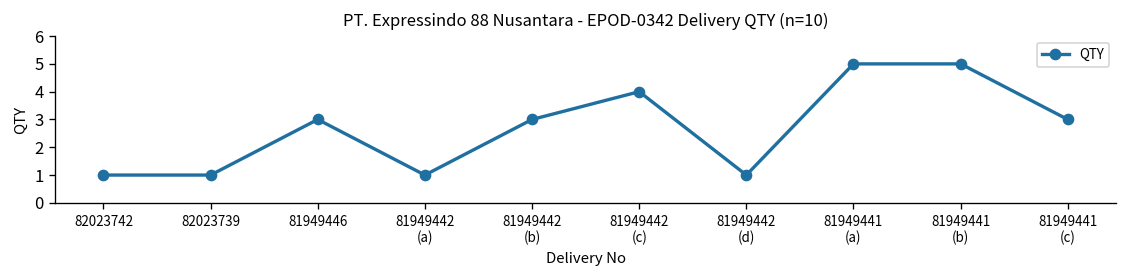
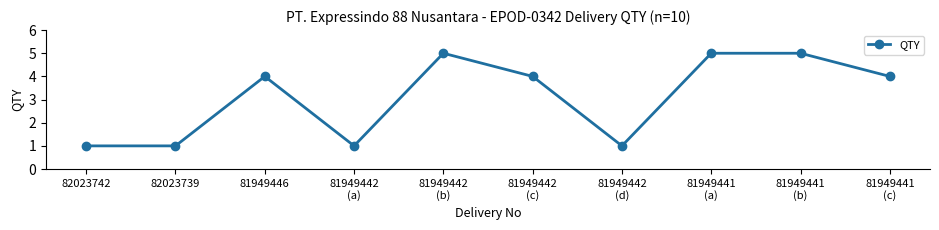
81949446: 3 -> 4
81949442 (b): 3 -> 5
81949441 (c): 3 -> 4
